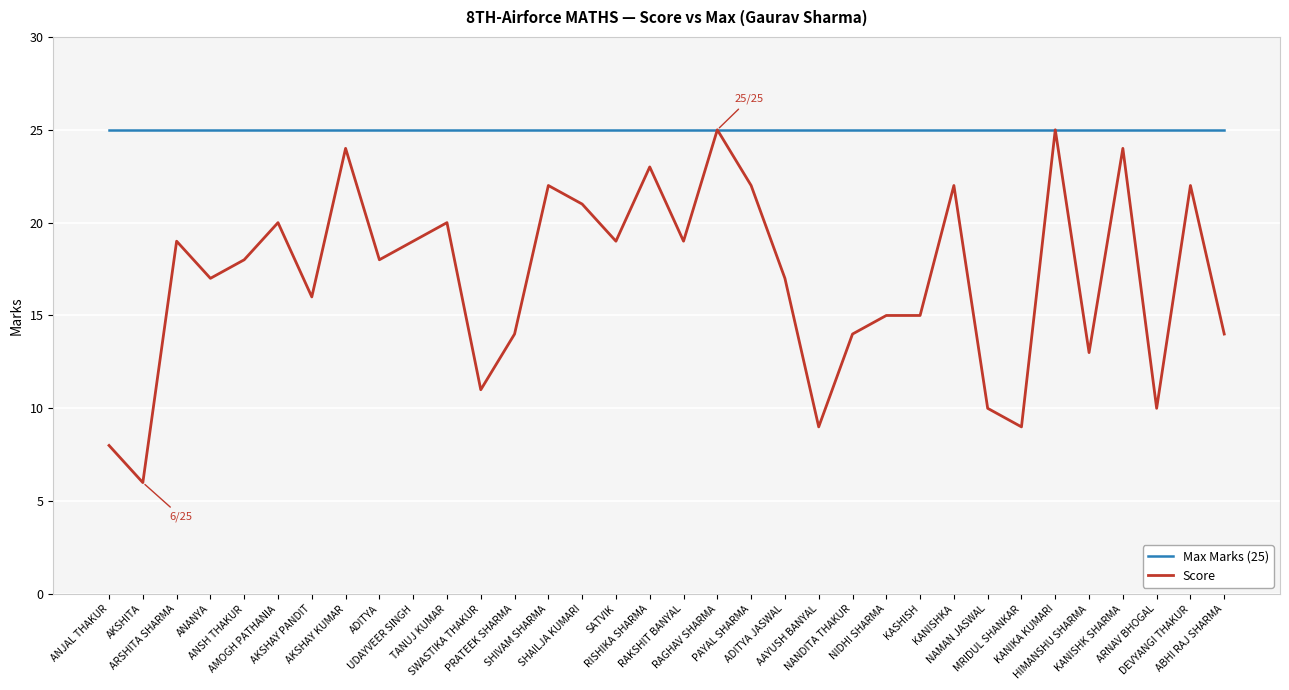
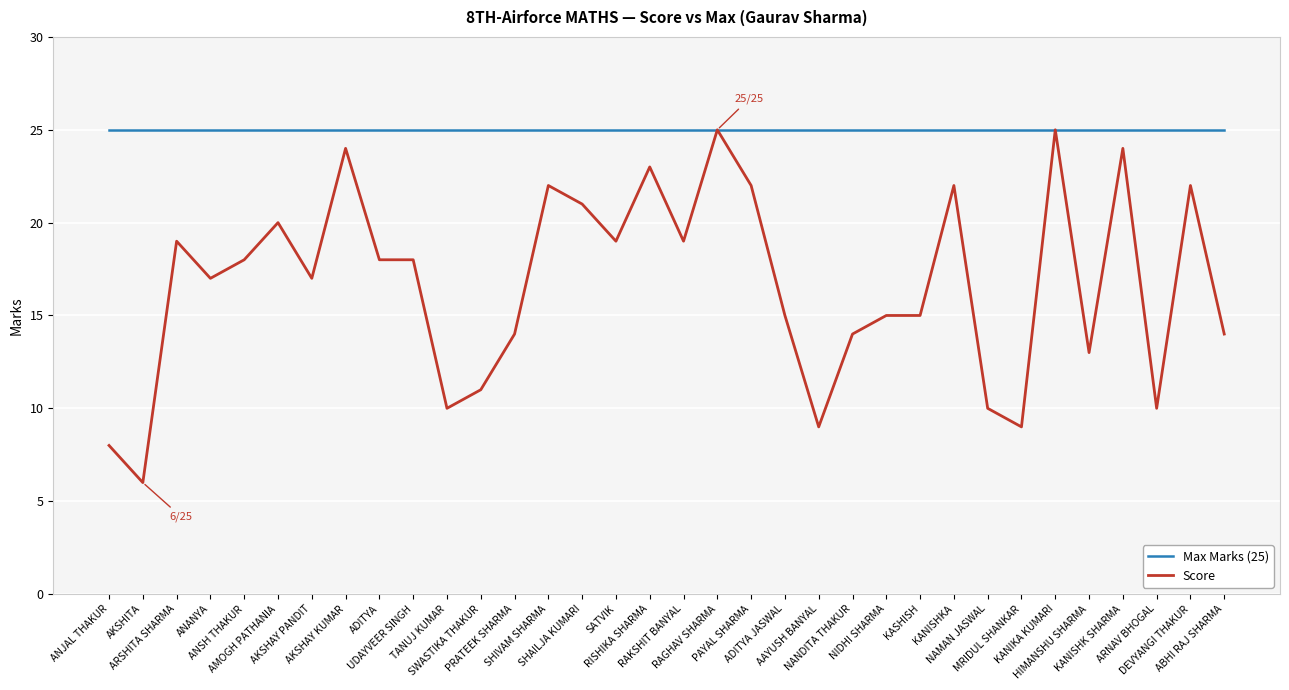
Score, AKSHAY PANDIT: 16 -> 17
Score, UDAYVEER SINGH: 19 -> 18
Score, TANUJ KUMAR: 20 -> 10
Score, ADITYA JASWAL: 17 -> 15
